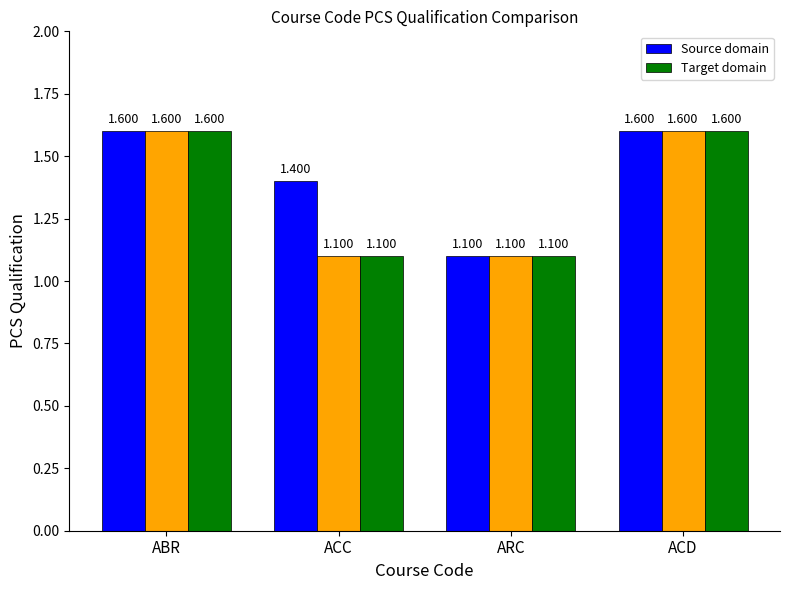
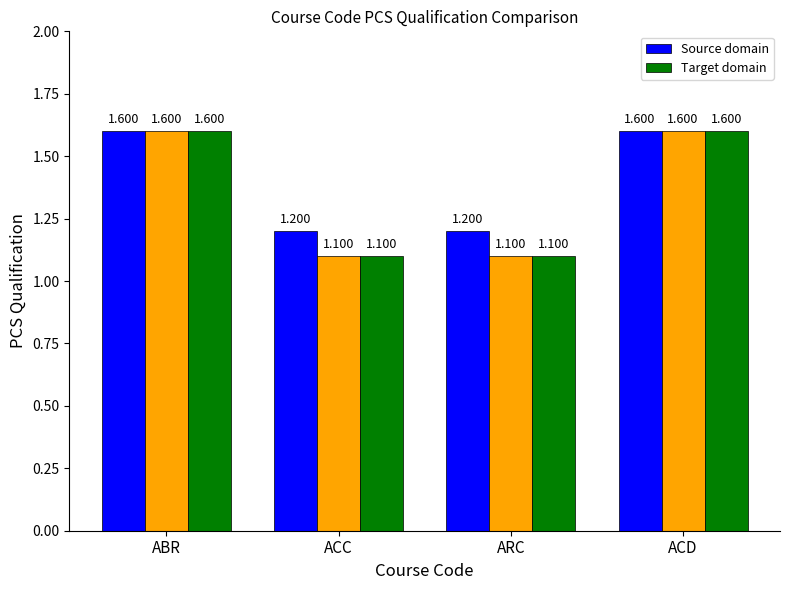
Source domain, ACC: 1.400 -> 1.200
Source domain, ARC: 1.100 -> 1.200
